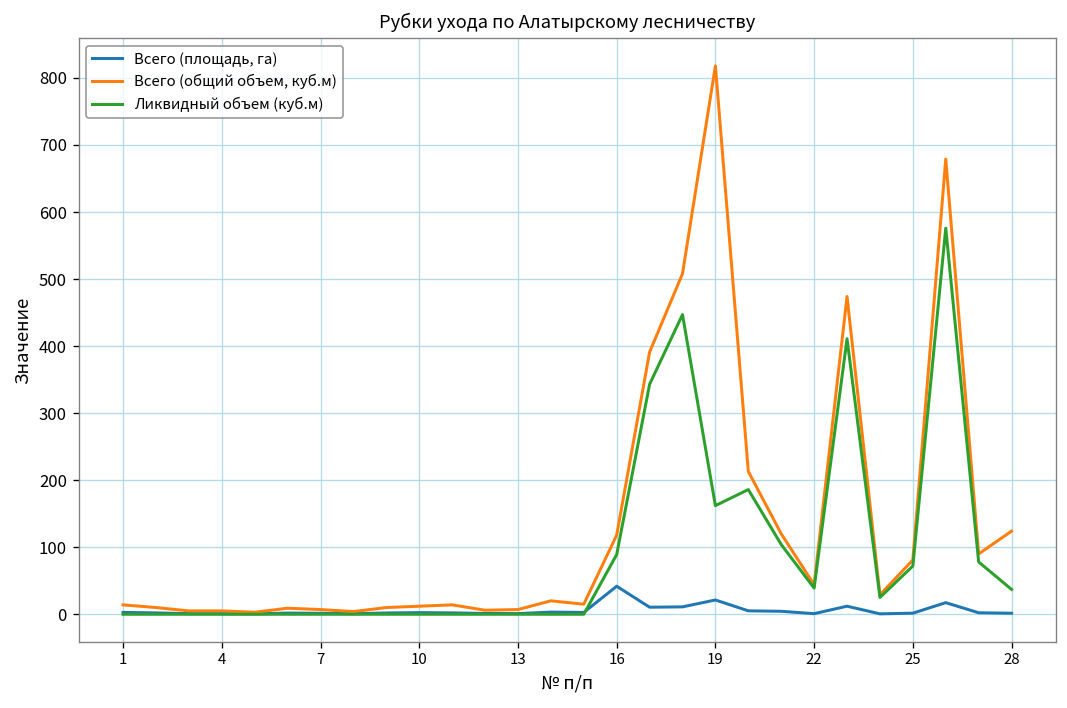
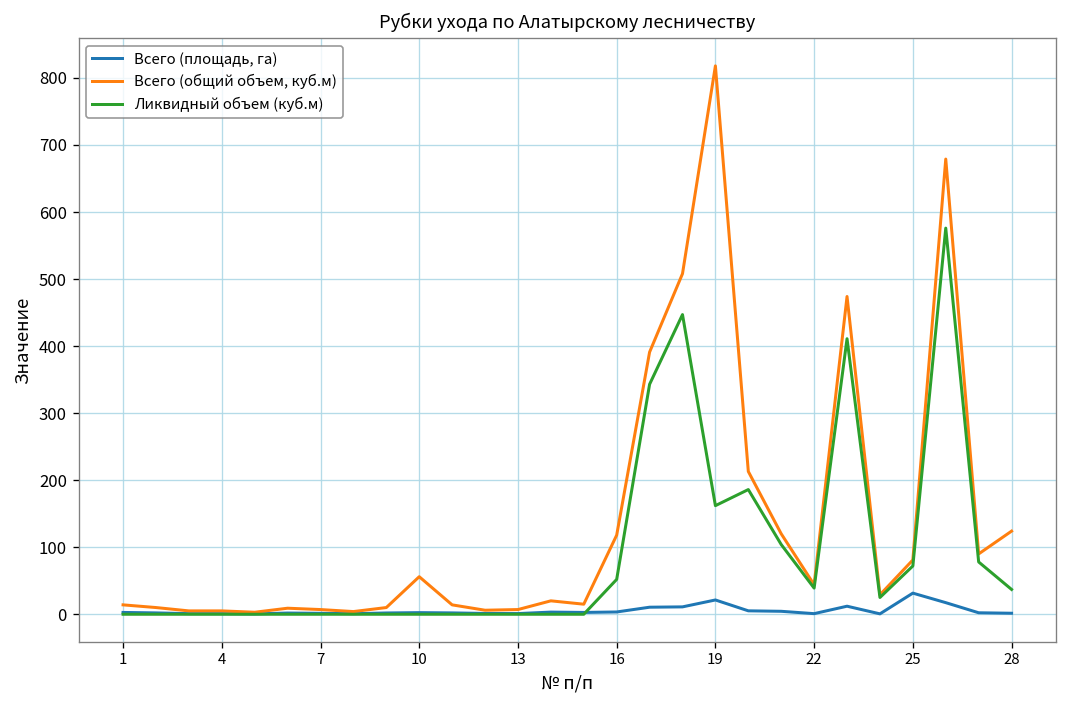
Всего (общий объем, куб.м), 10: 10 -> 60
Всего (площадь, га), 16: 40 -> 0
Ликвидный объем (куб.м), 16: 90 -> 50
Всего (площадь, га), 25: 0 -> 30
